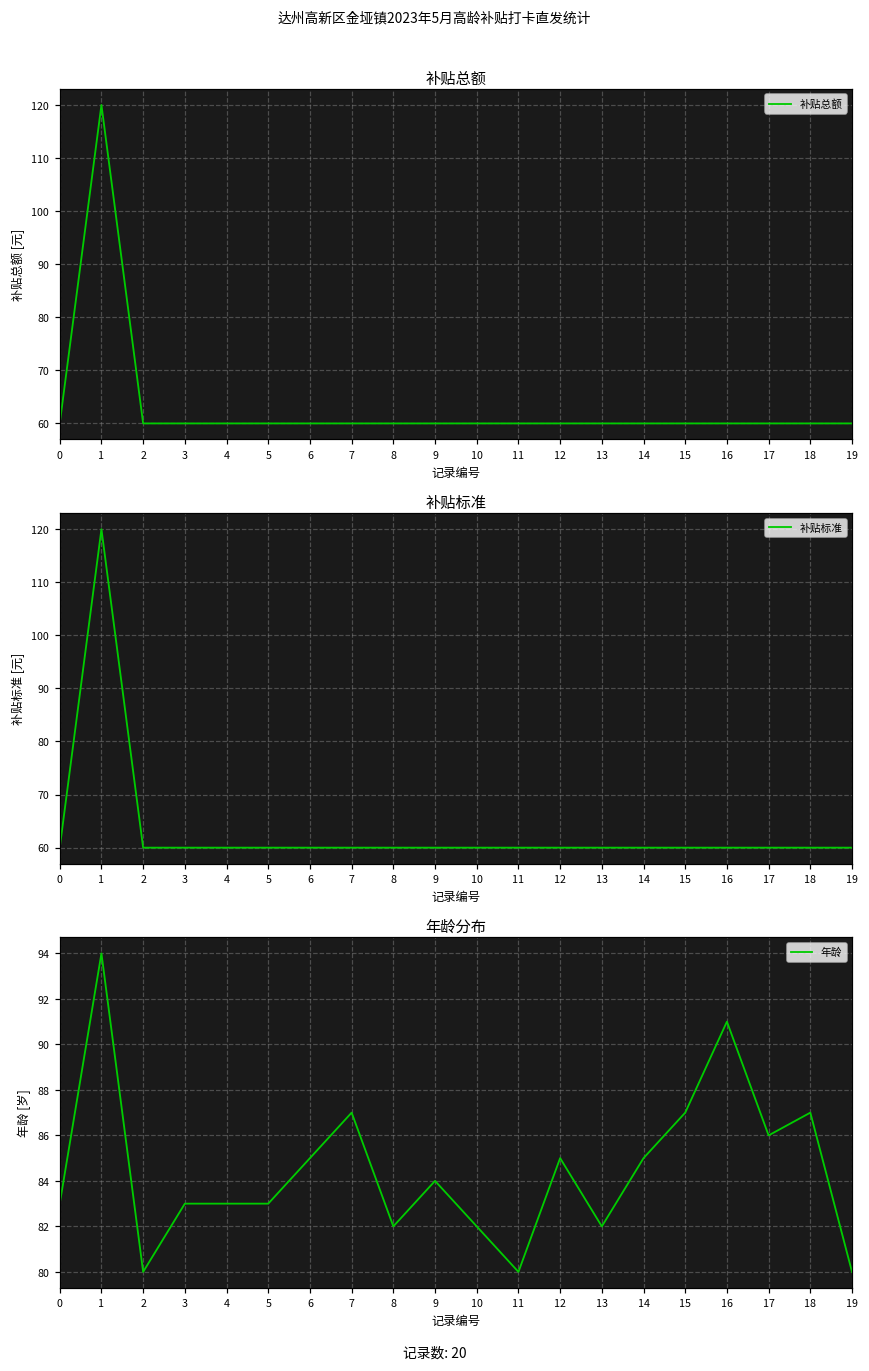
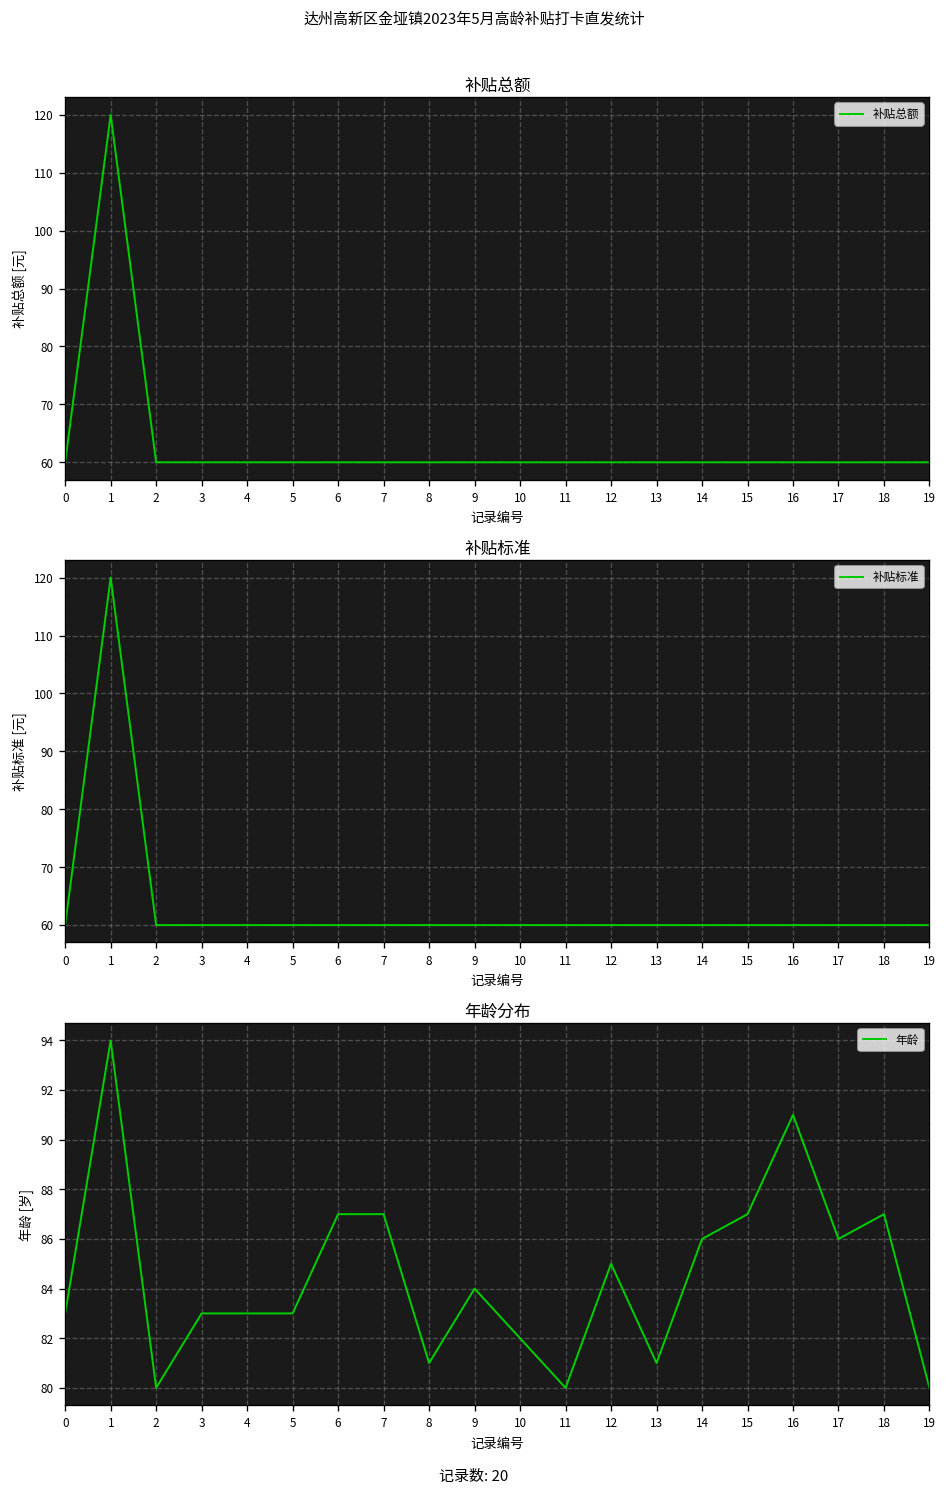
年龄分布, 6: 85 -> 87
年龄分布, 8: 82 -> 81
年龄分布, 13: 82 -> 81
年龄分布, 14: 85 -> 86
